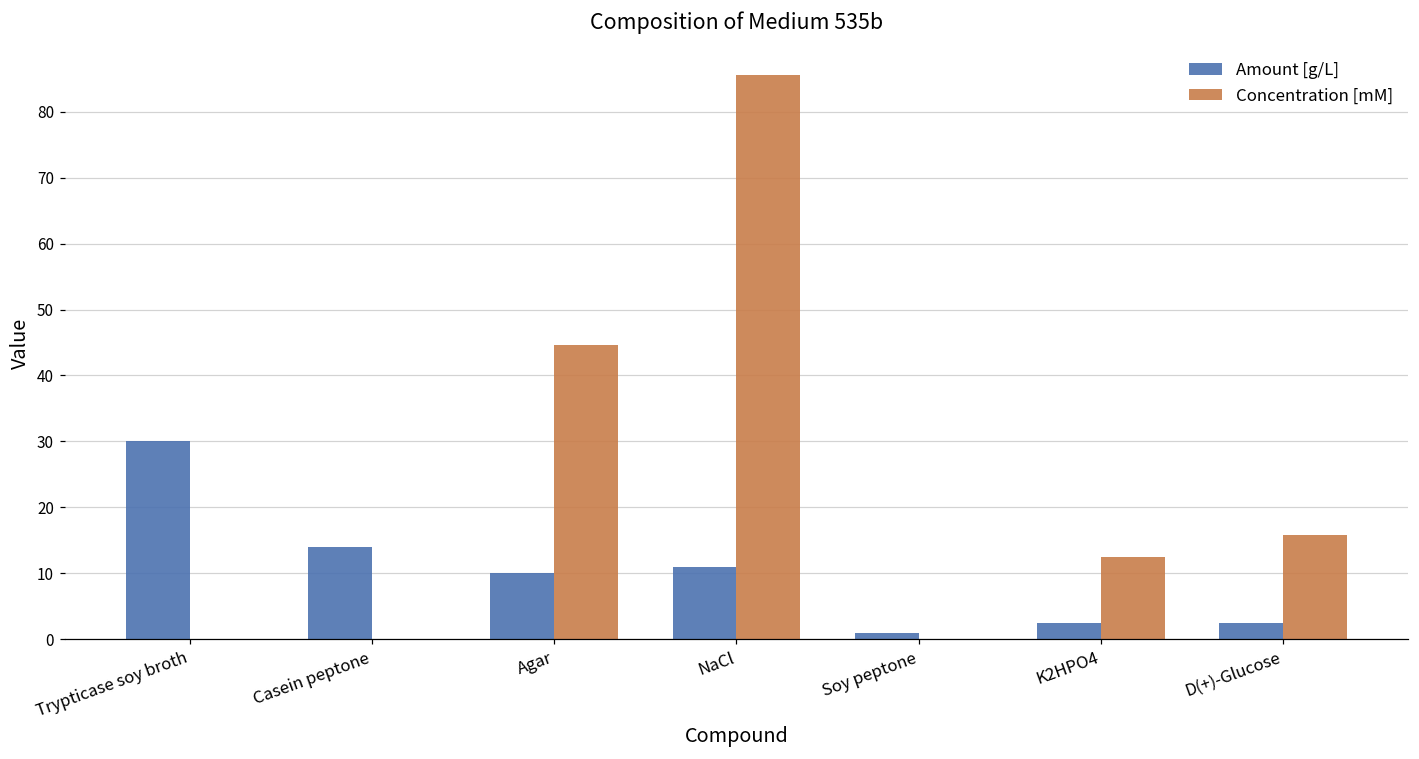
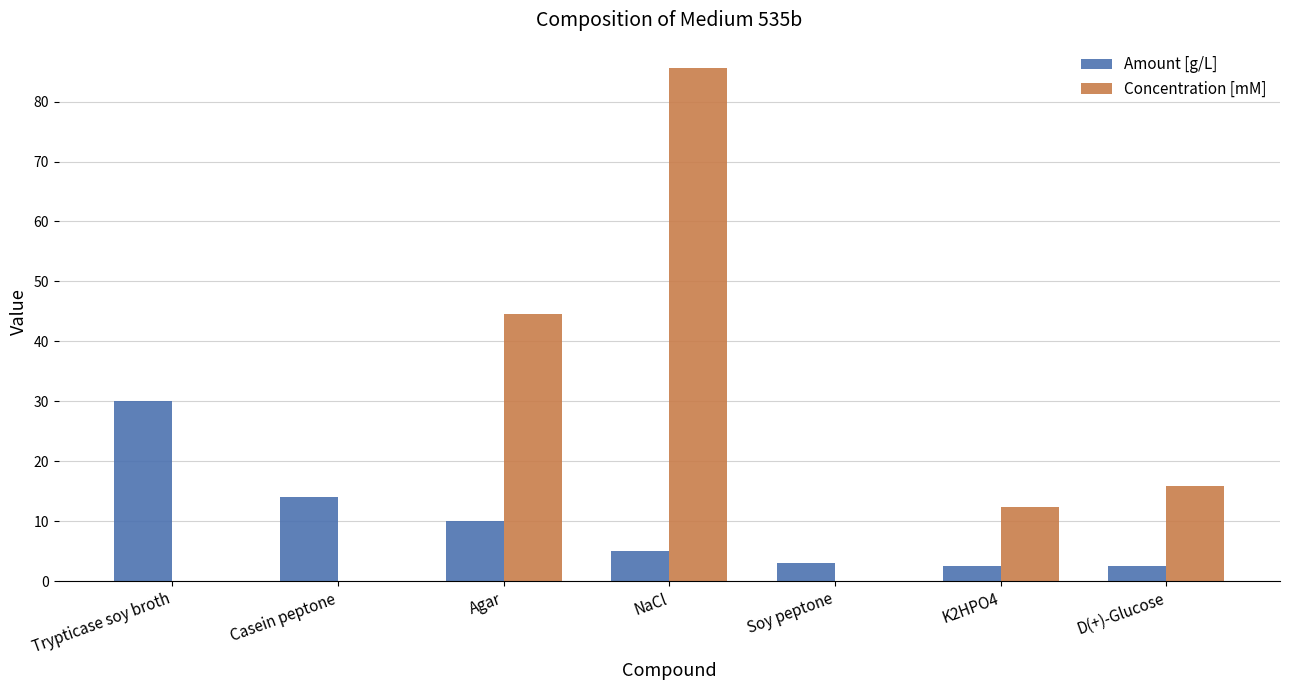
Amount [g/L], NaCl: 11 -> 5
Amount [g/L], Soy peptone: 1 -> 3
